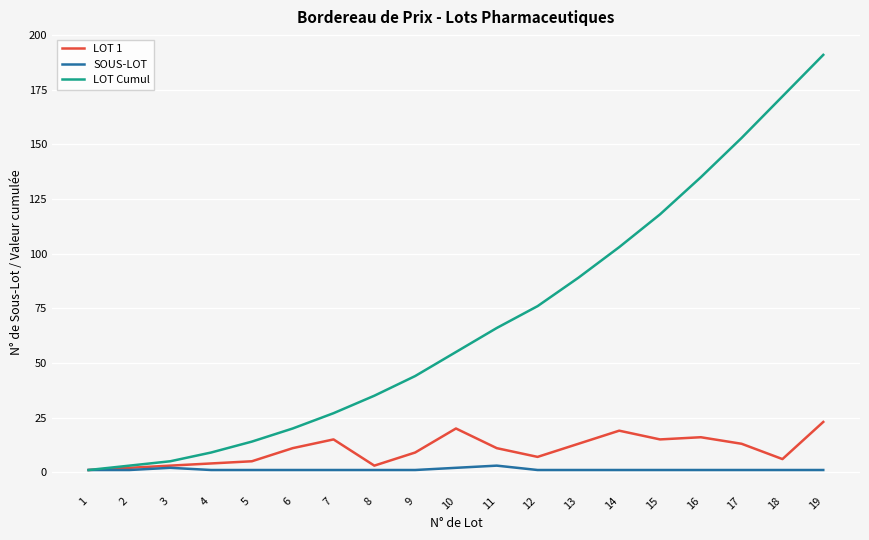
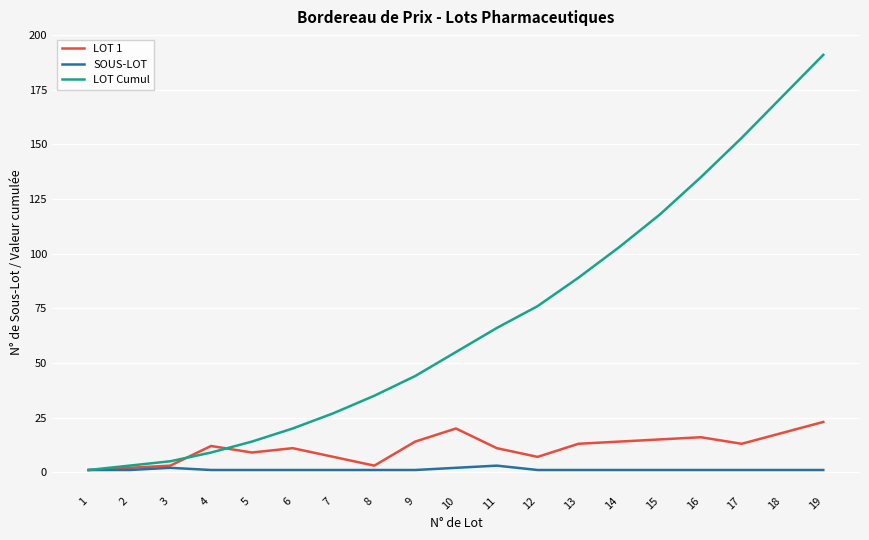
LOT 1, 4: 4 -> 12
LOT 1, 5: 5 -> 9
LOT 1, 7: 15 -> 7
LOT 1, 9: 9 -> 14
LOT 1, 14: 19 -> 14
LOT 1, 18: 6 -> 18
